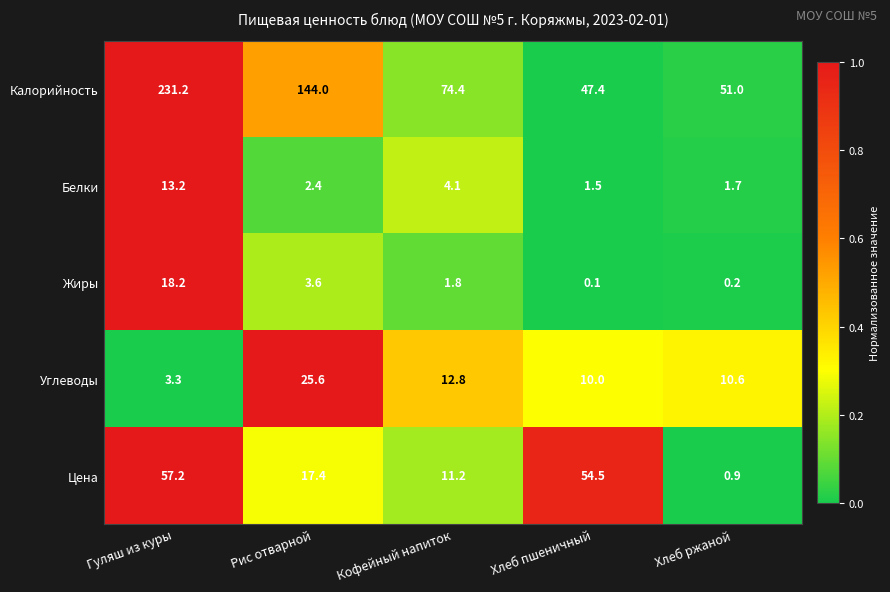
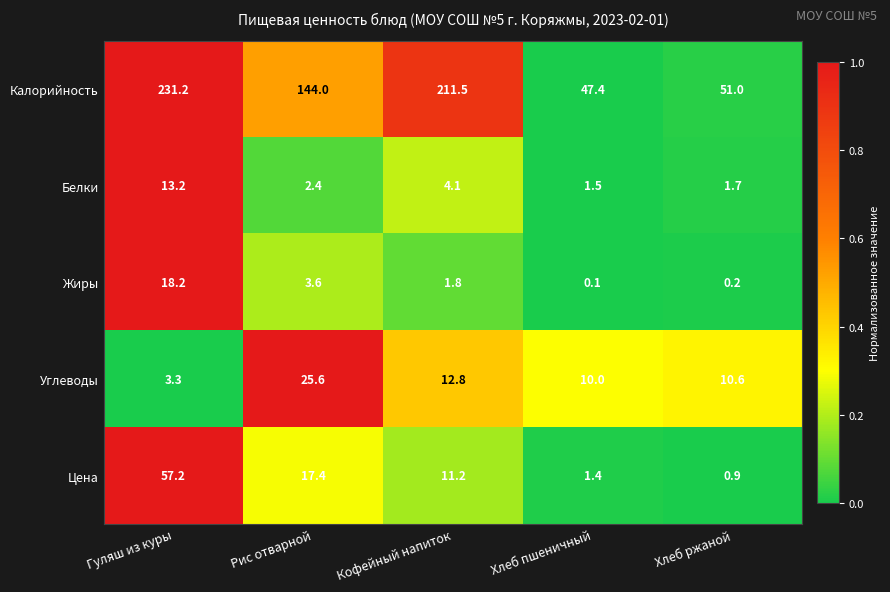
Калорийность, Кофейный напиток: 74.4 -> 211.5
Цена, Хлеб пшеничный: 54.5 -> 1.4
